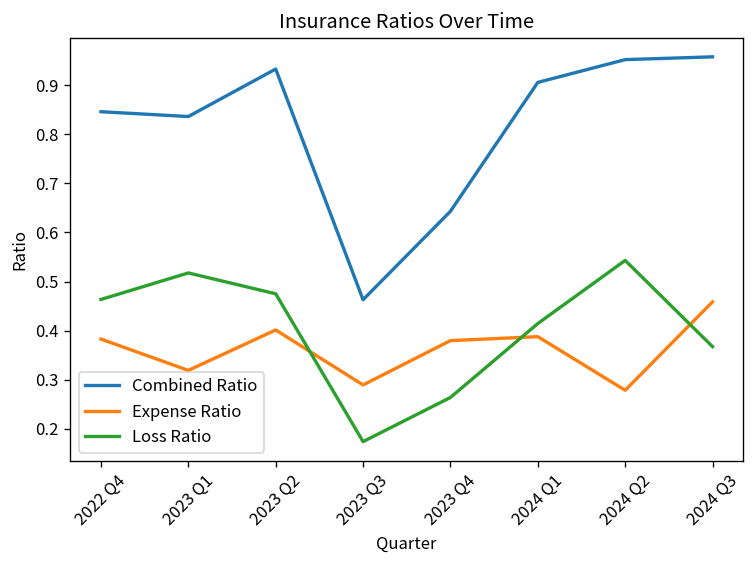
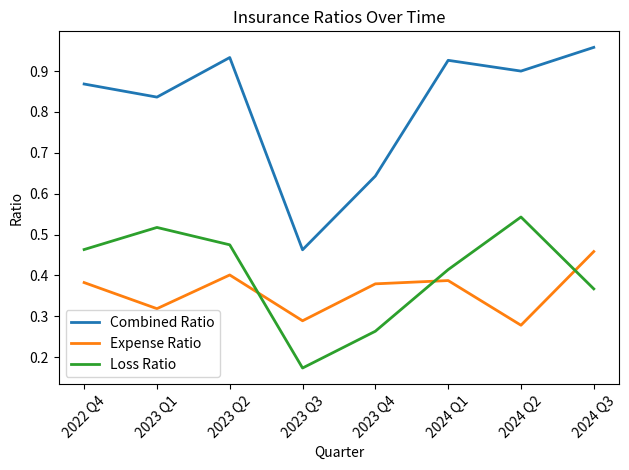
Combined Ratio, 2022 Q4: 0.85 -> 0.87
Combined Ratio, 2024 Q1: 0.91 -> 0.93
Combined Ratio, 2024 Q2: 0.95 -> 0.90
